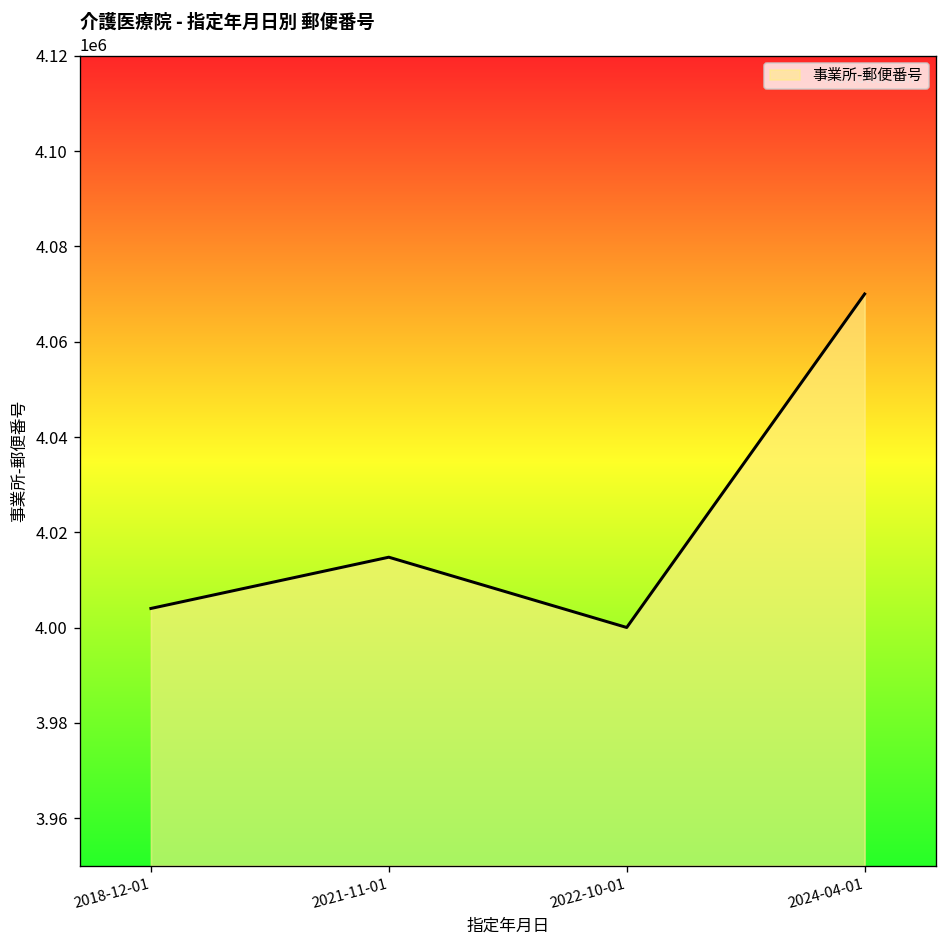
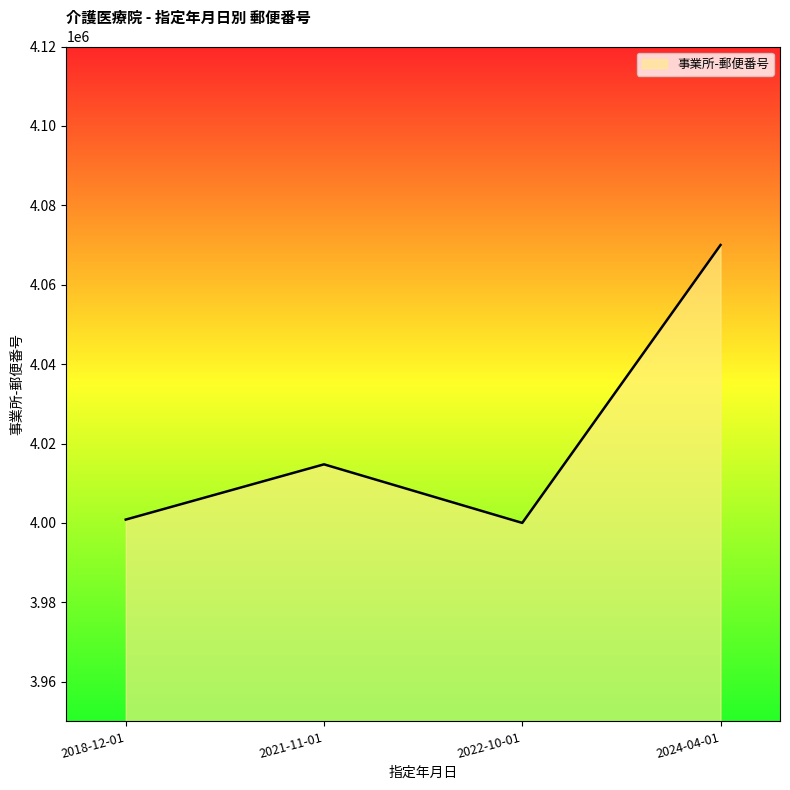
2018-12-01: 4004000 -> 4001000
